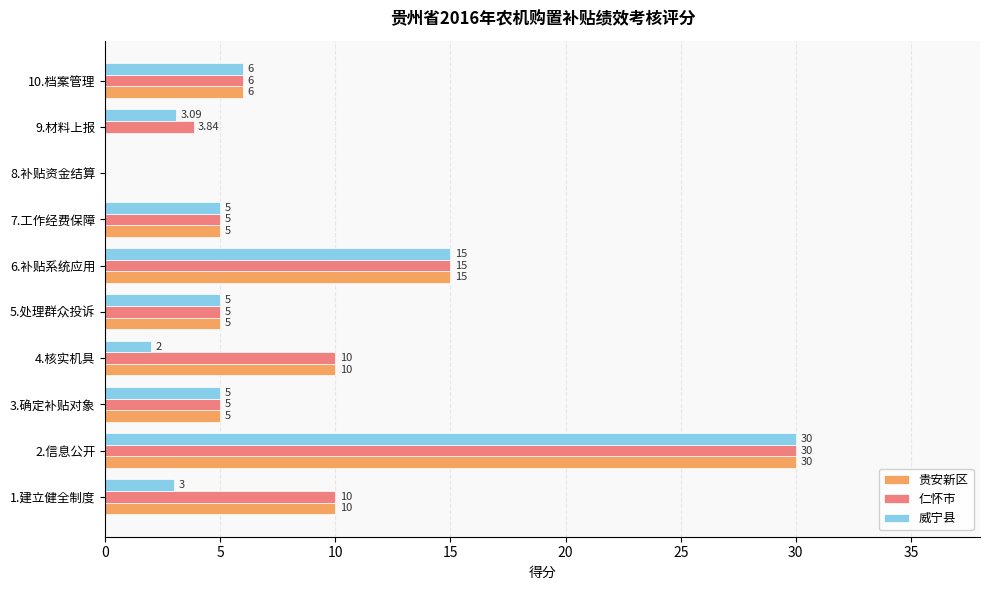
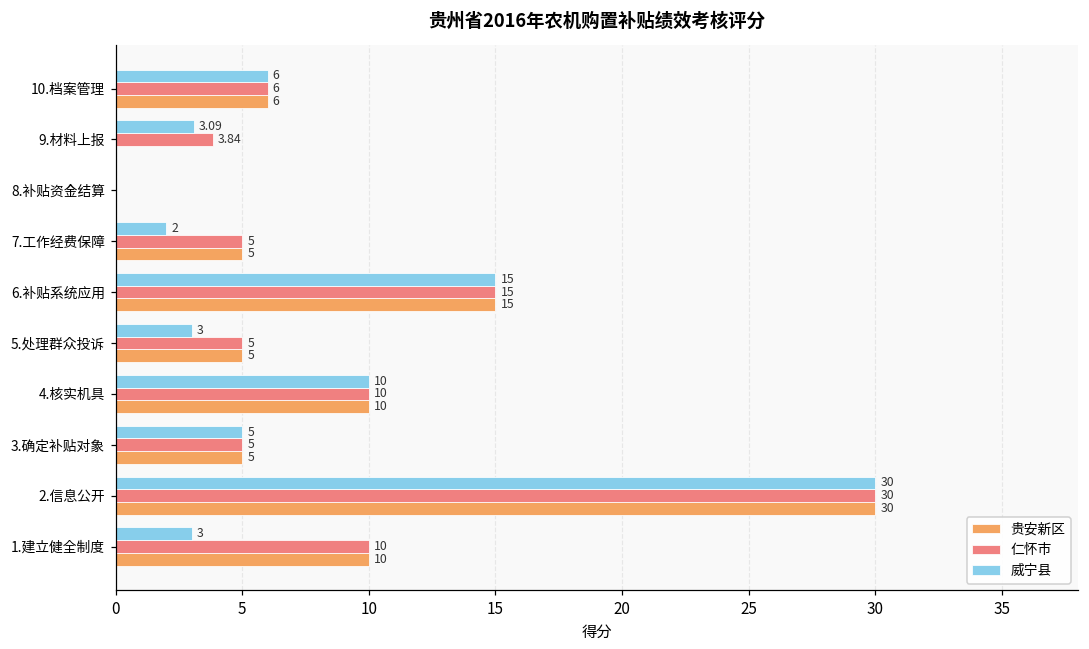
威宁县, 7.工作经费保障: 5 -> 2
威宁县, 5.处理群众投诉: 5 -> 3
威宁县, 4.核实机具: 2 -> 10
